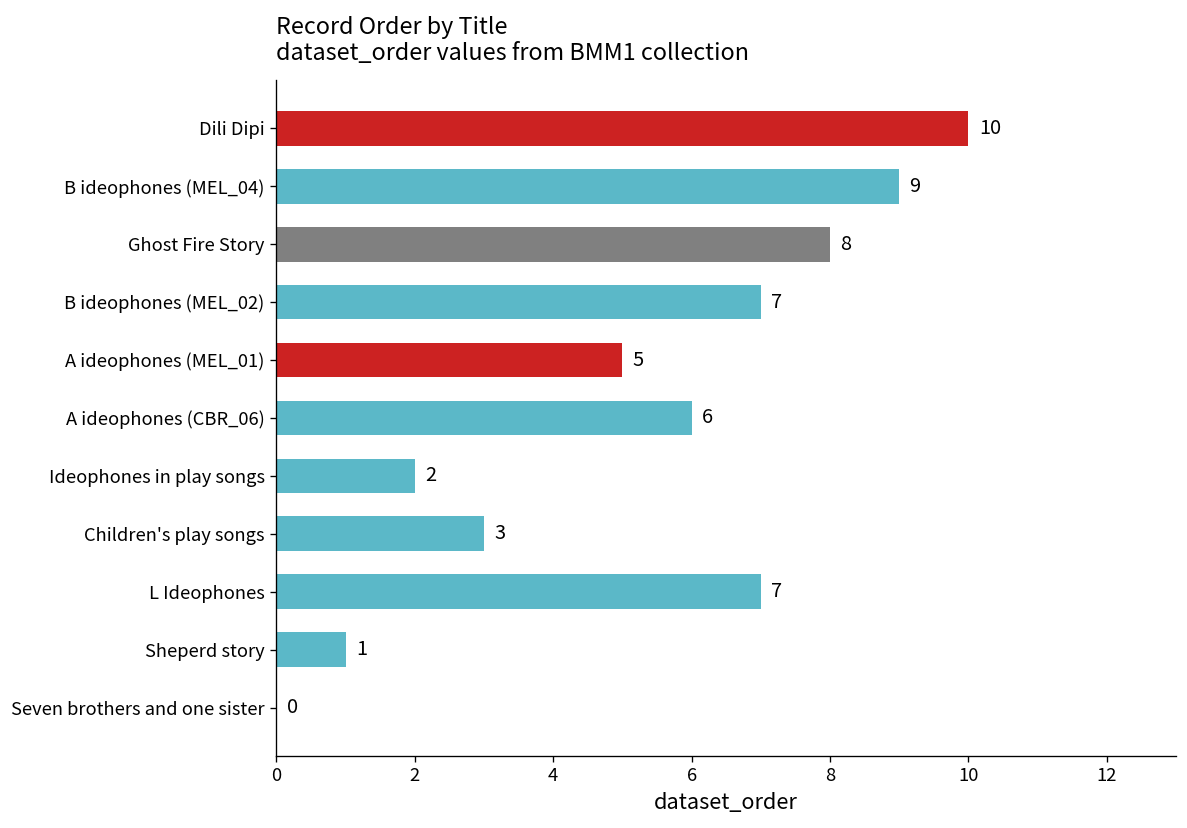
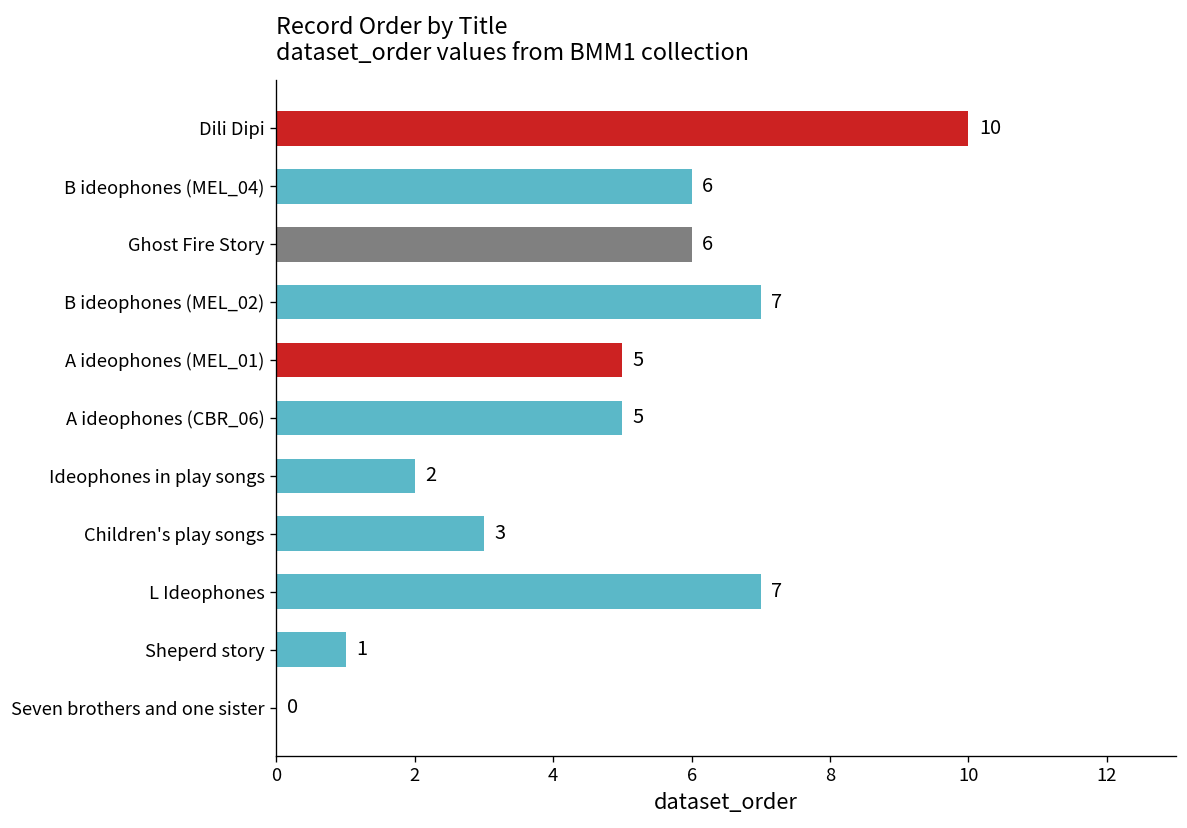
B ideophones (MEL_04): 9 -> 6
Ghost Fire Story: 8 -> 6
A ideophones (CBR_06): 6 -> 5
